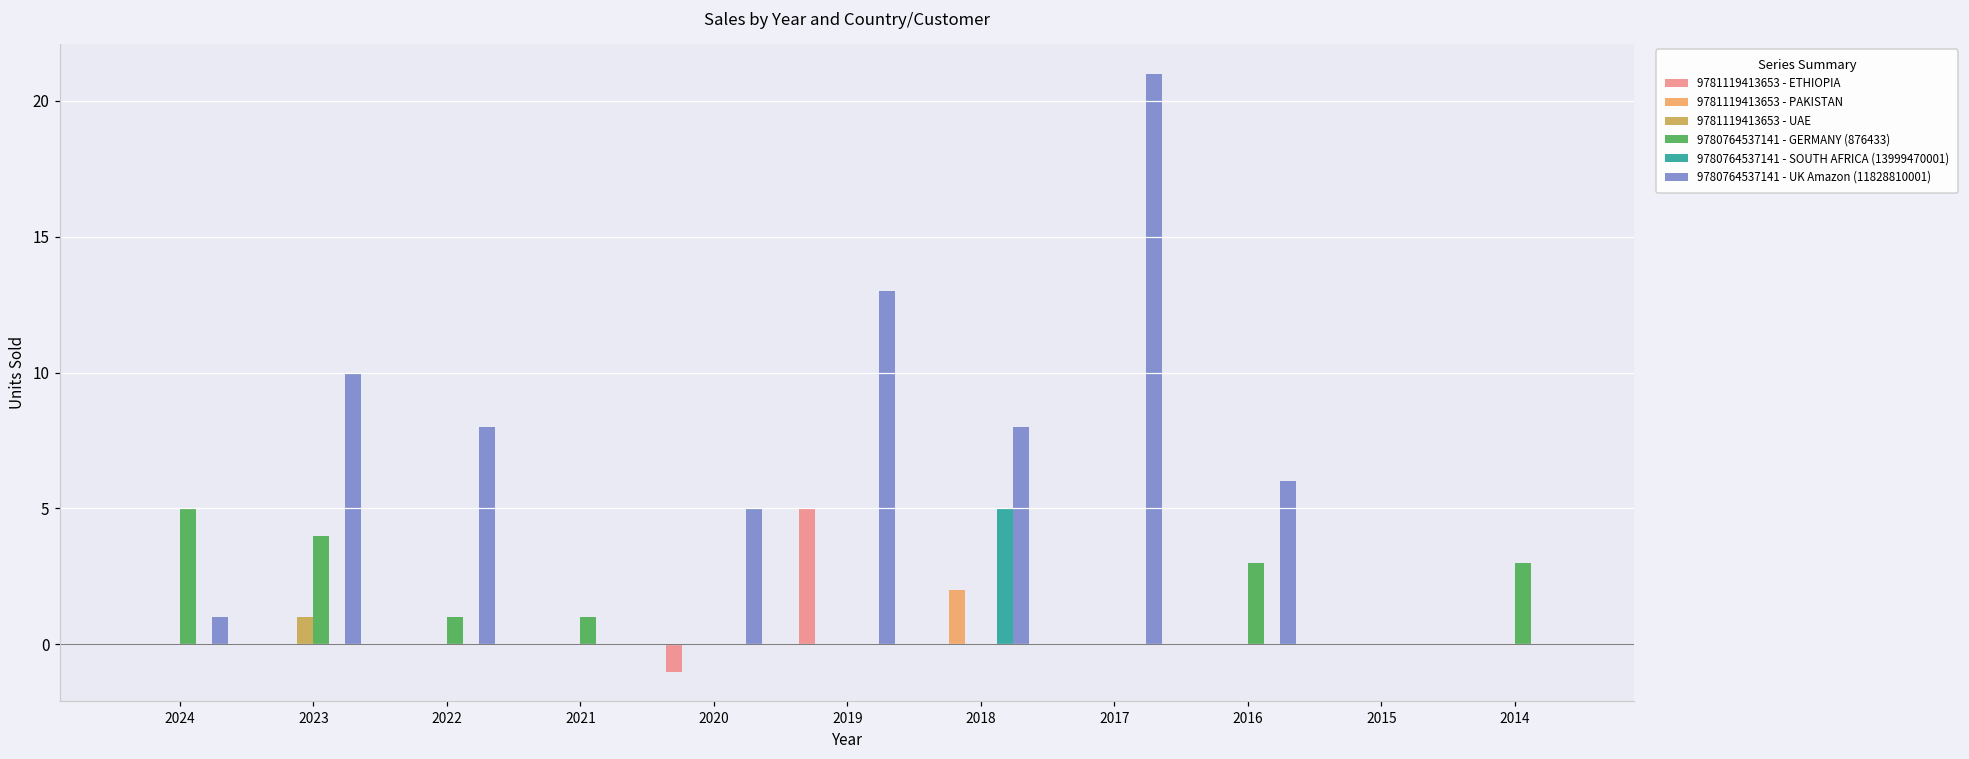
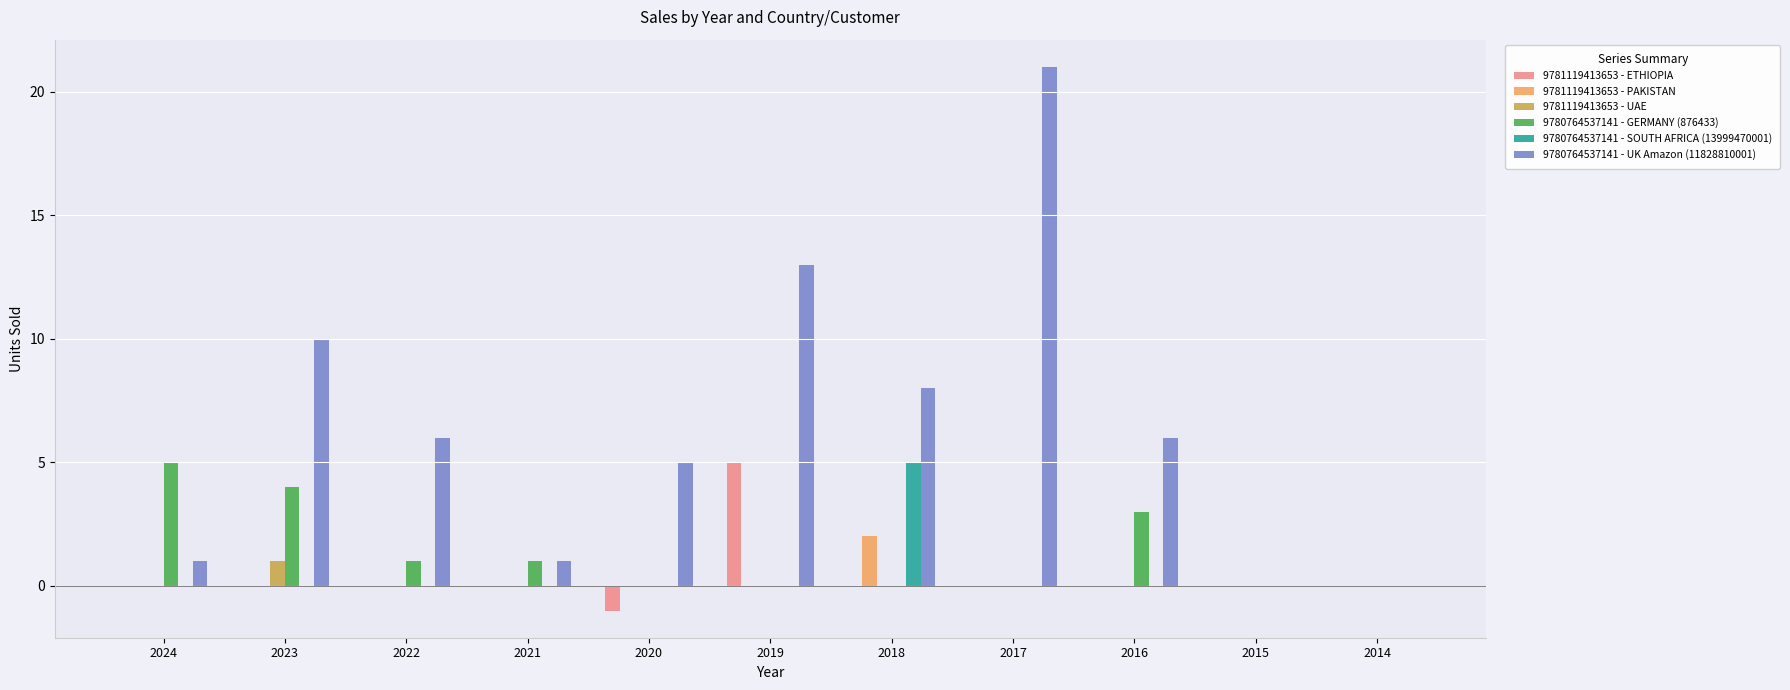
9780764537141 - UK Amazon (11828810001), 2022: 8 -> 6
9780764537141 - UK Amazon (11828810001), 2021: 0 -> 1
9780764537141 - GERMANY (876433), 2014: 3 -> 0
